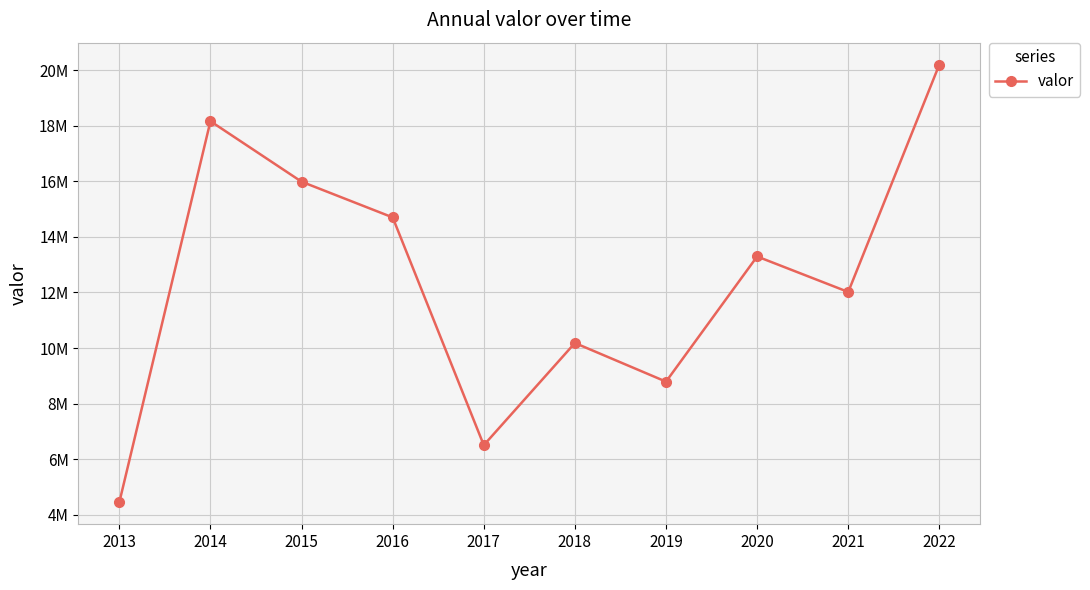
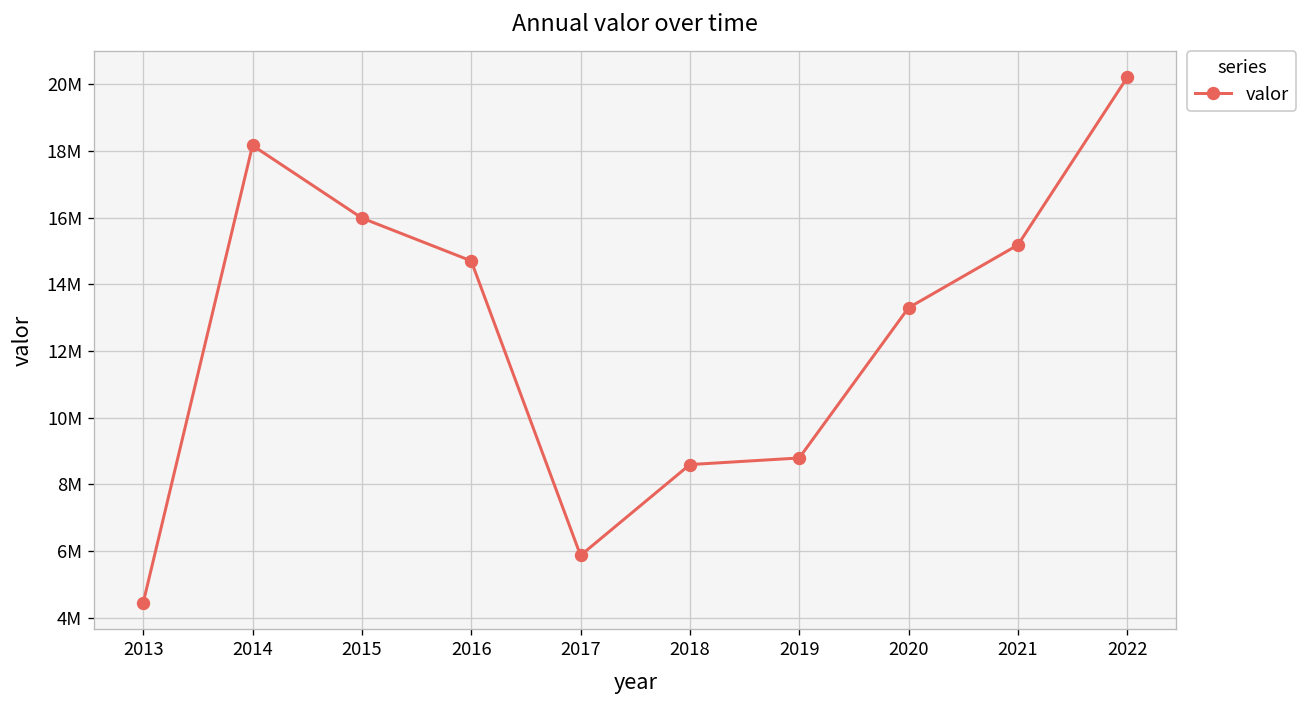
2017: 6500000 -> 5900000
2018: 10200000 -> 8600000
2021: 12000000 -> 15200000
